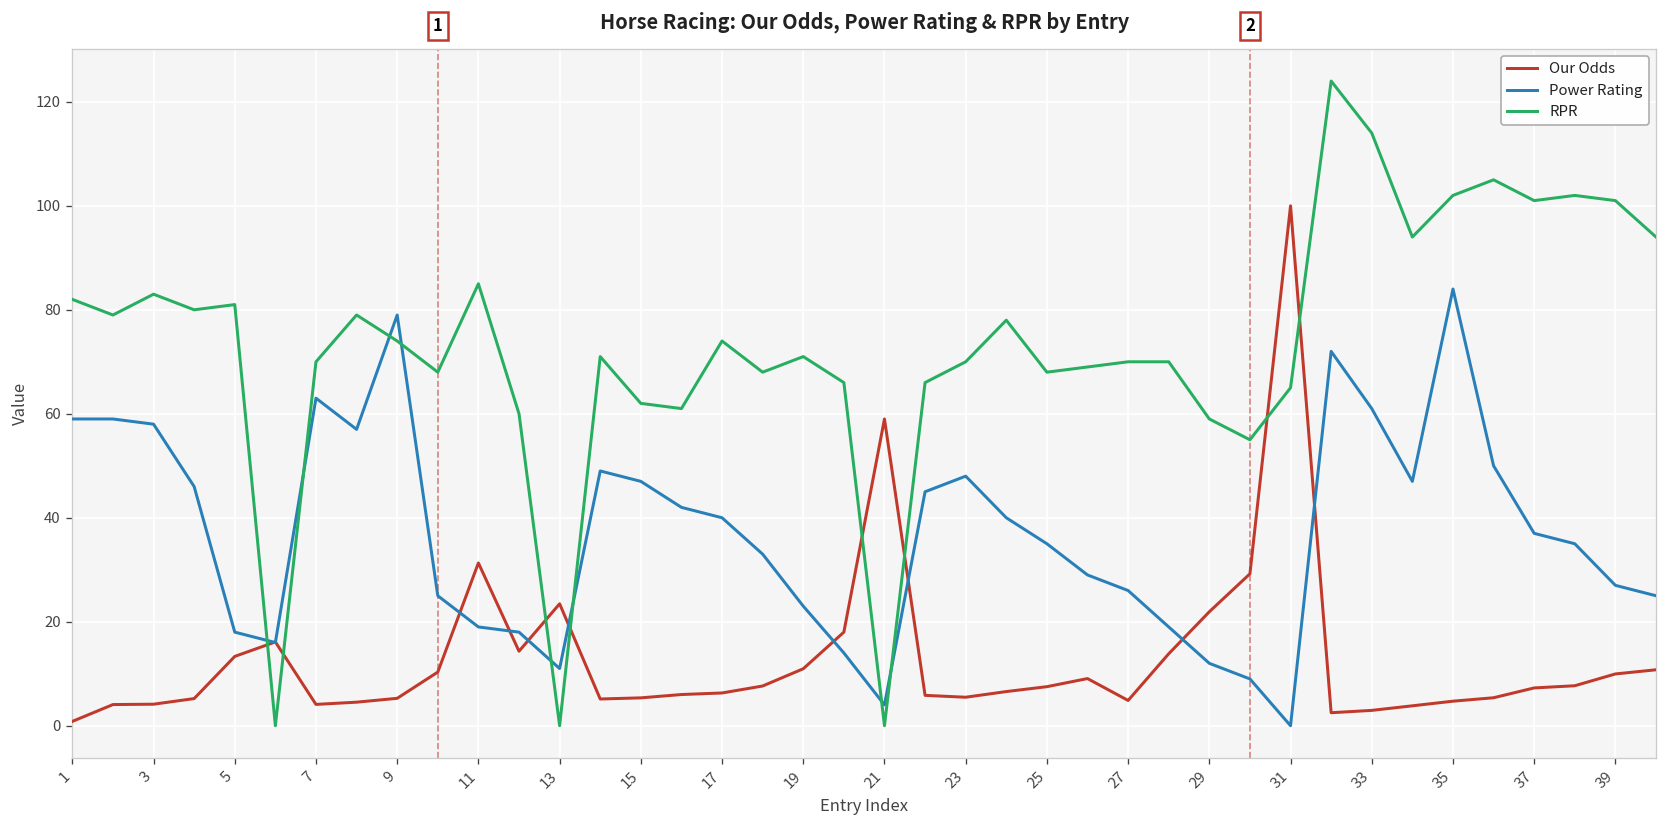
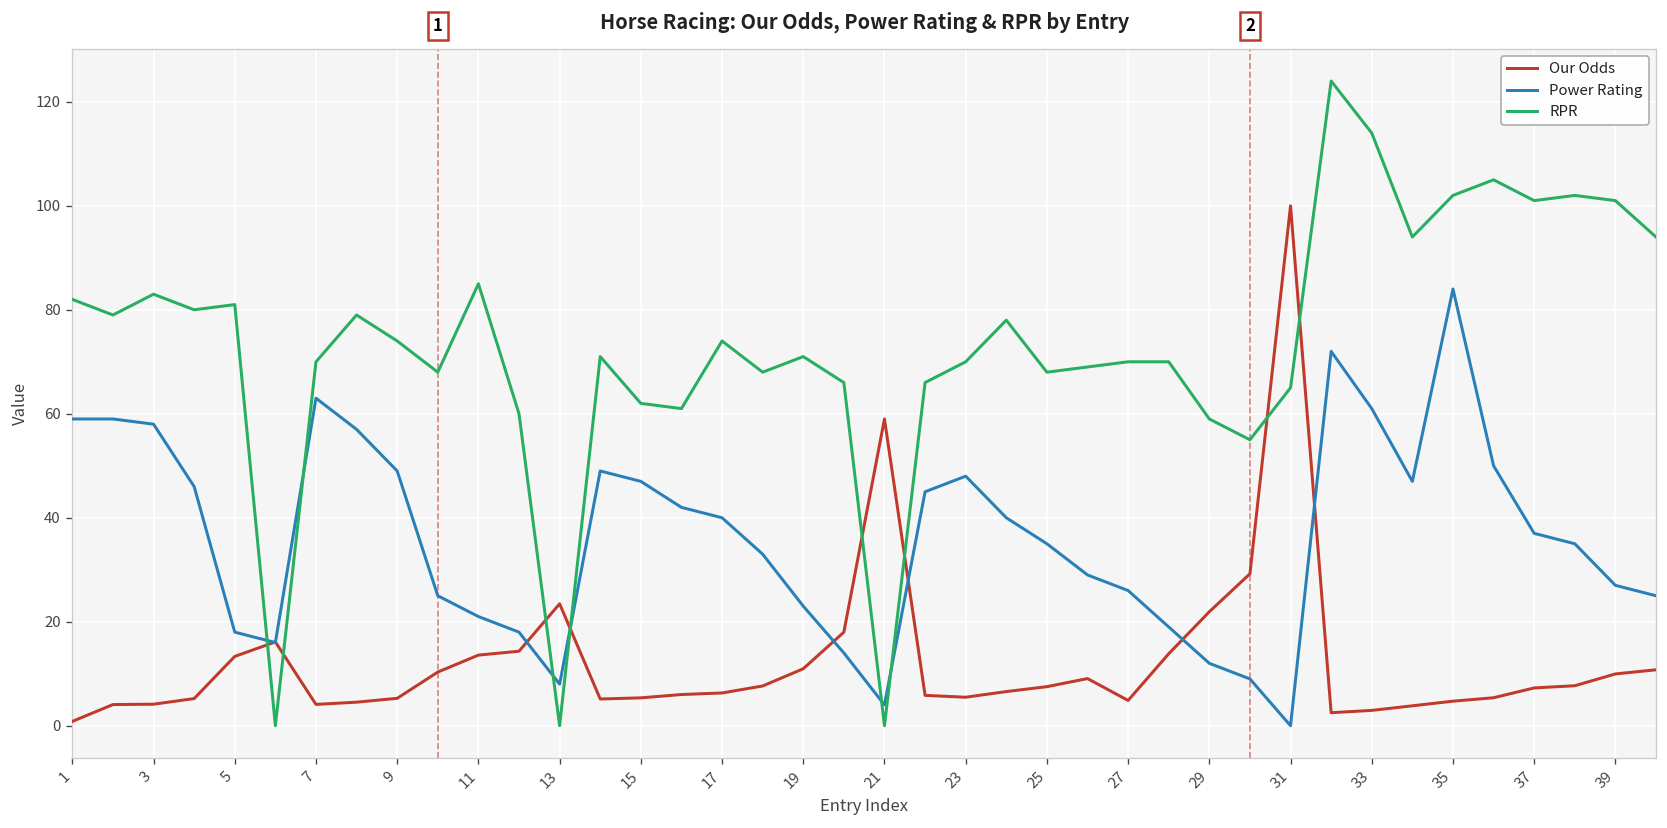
Power Rating, 9: 79 -> 49
Our Odds, 11: 31 -> 14
Power Rating, 11: 19 -> 21
Power Rating, 13: 11 -> 8
